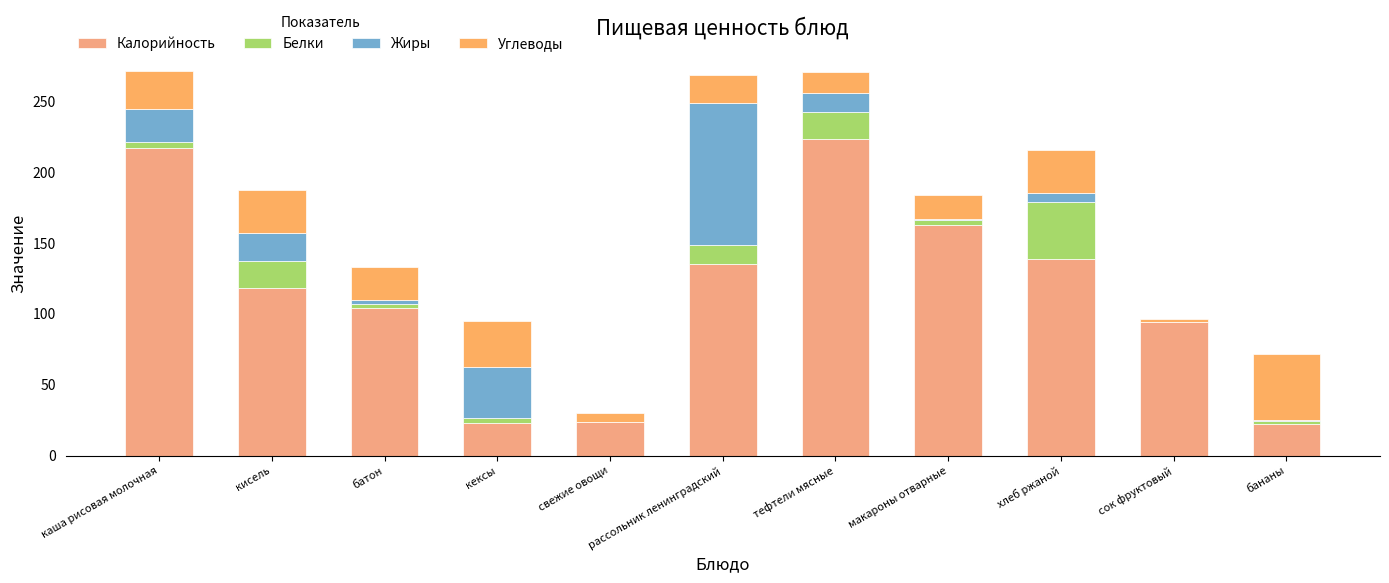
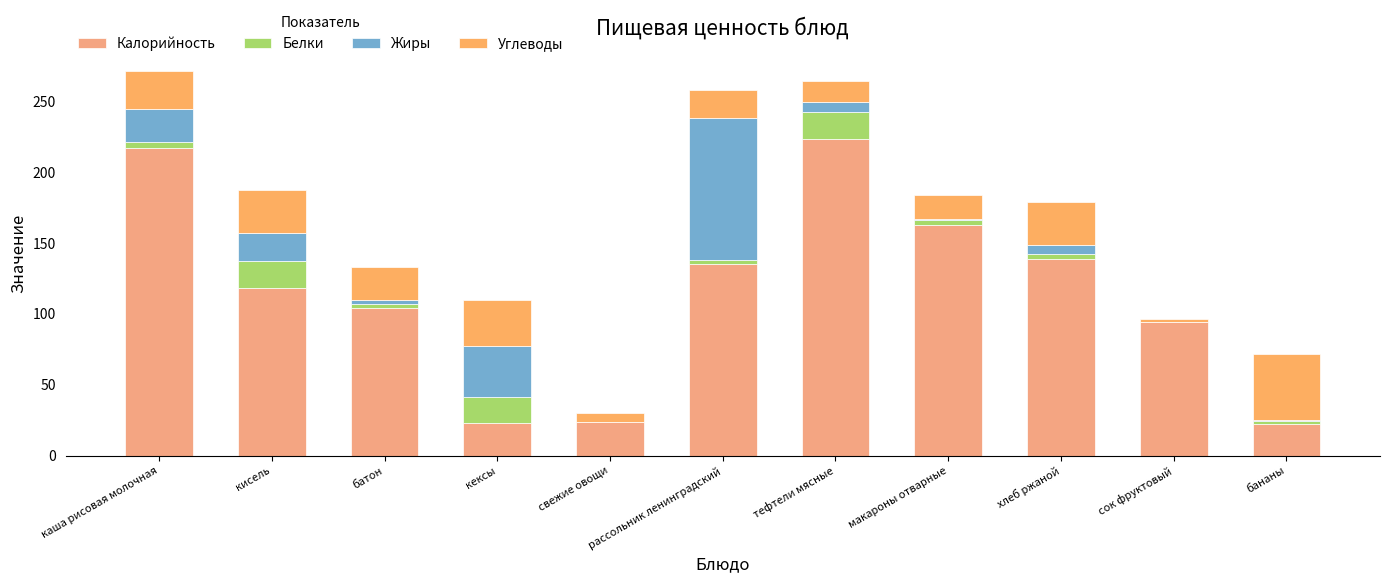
Белки, кексы: 4 -> 18
Белки, рассольник ленинградский: 14 -> 3
Жиры, тефтели мясные: 13 -> 7
Белки, хлеб ржаной: 40 -> 3
